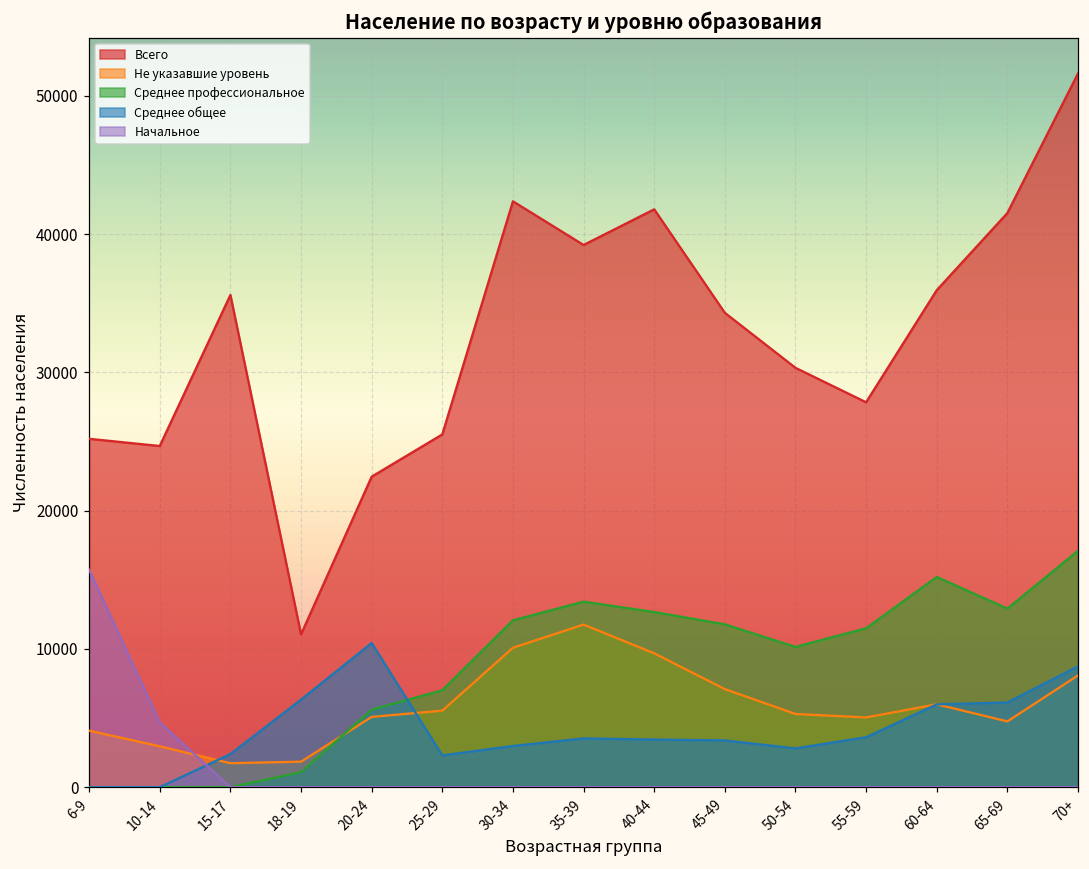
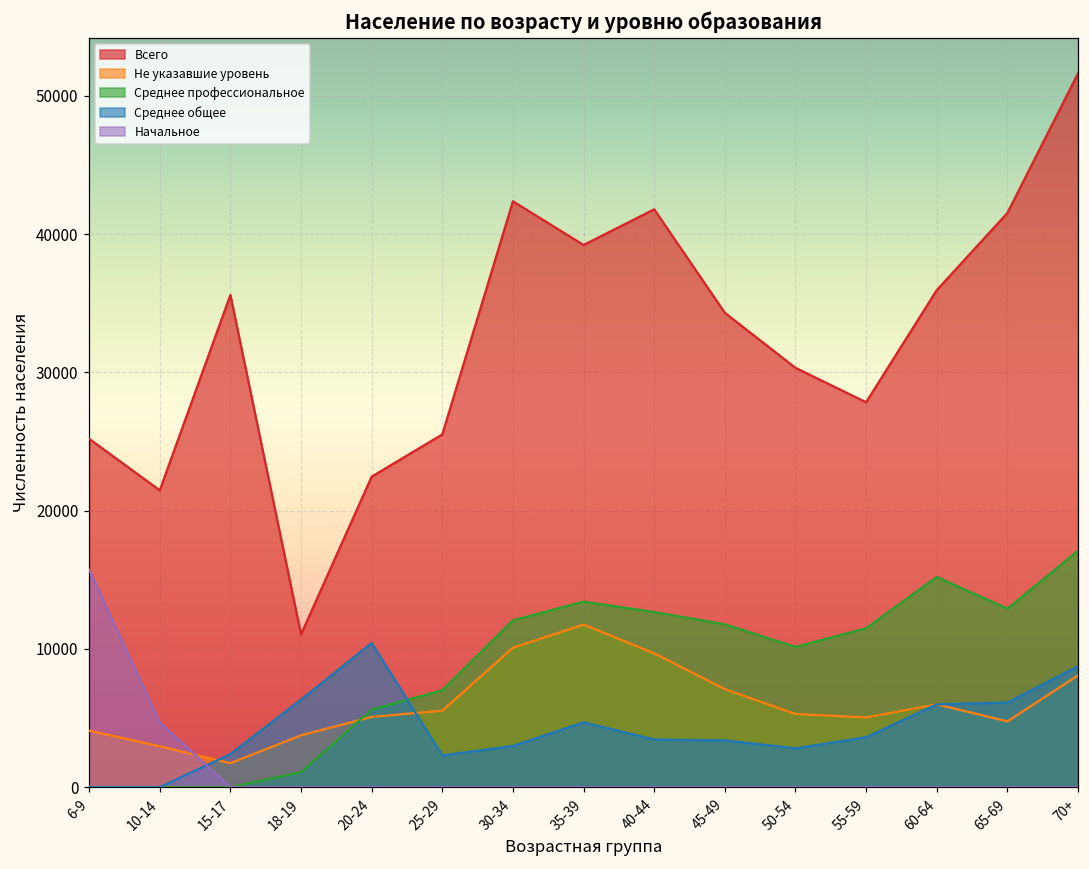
Всего, 10-14: 24700 -> 21500
Не указавшие уровень, 18-19: 1800 -> 3800
Среднее общее, 35-39: 3500 -> 4700
